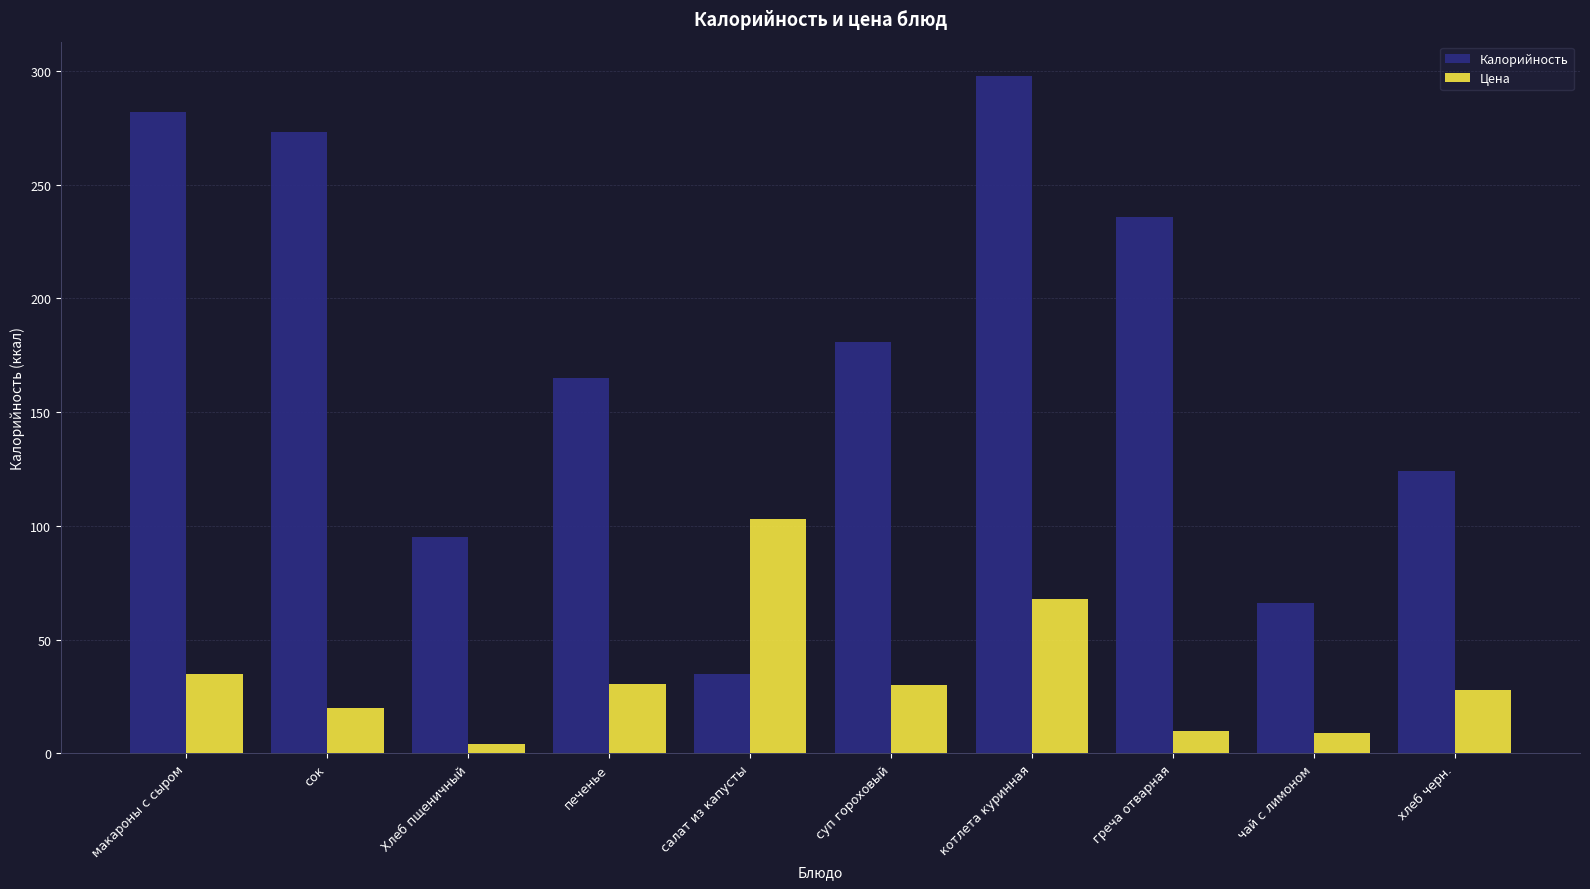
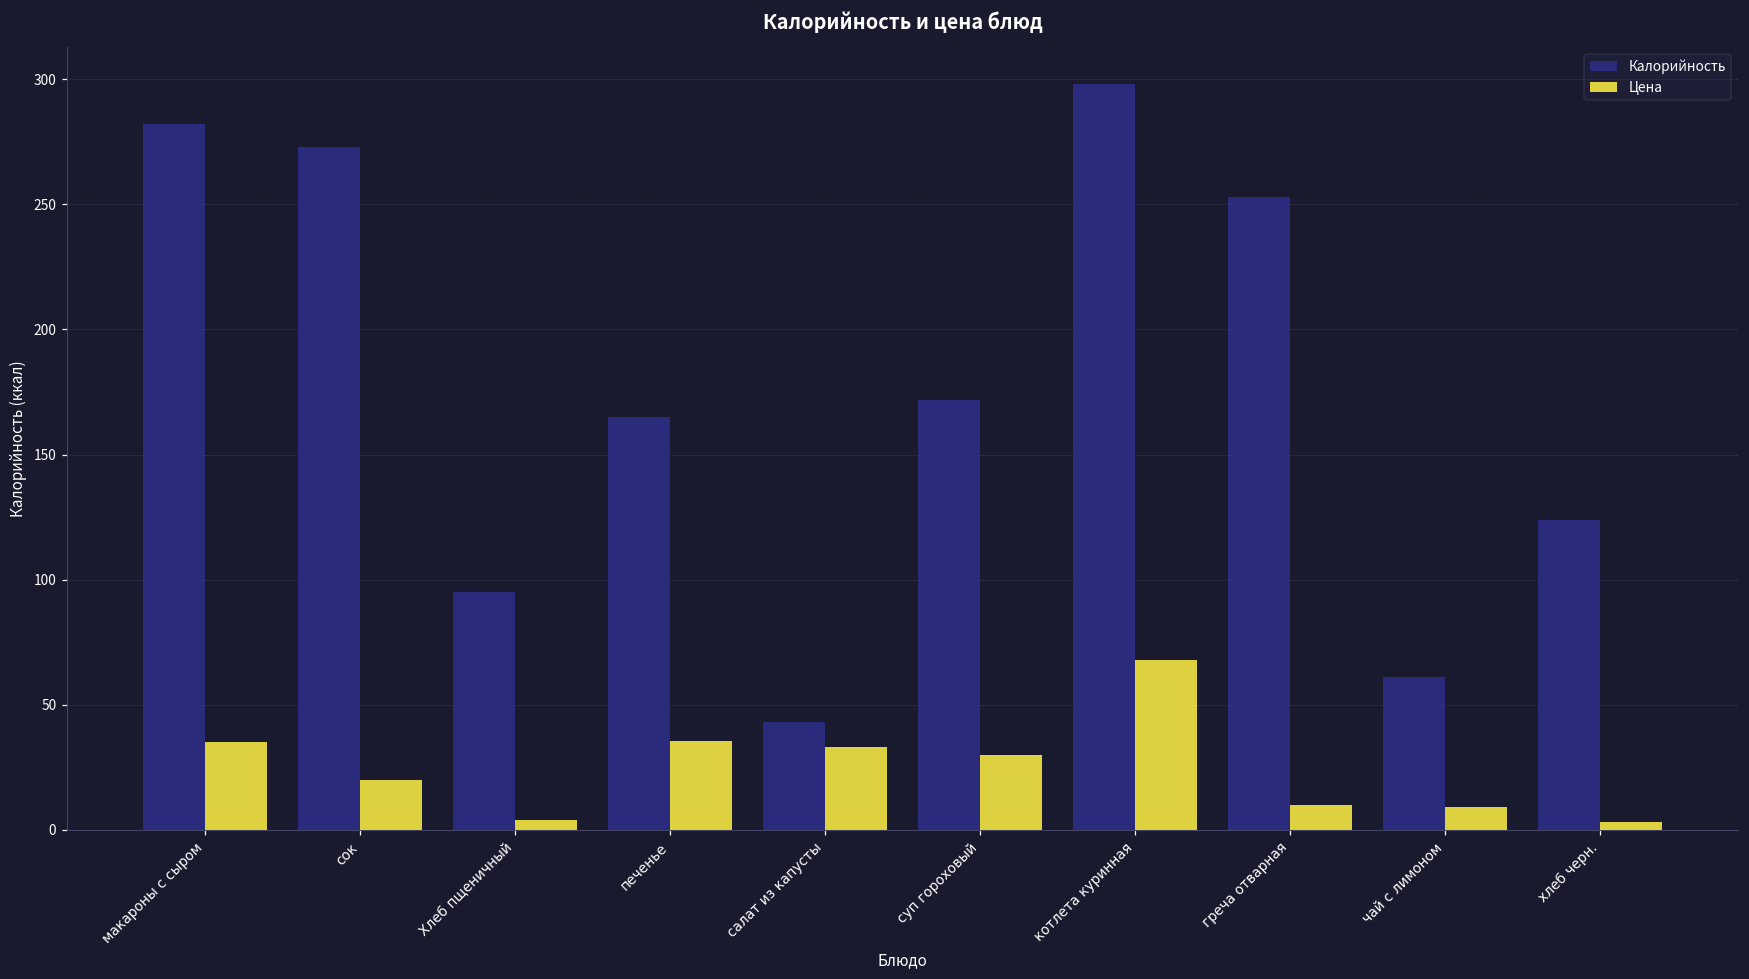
Цена, печенье: 31 -> 36
Калорийность, салат из капусты: 35 -> 43
Цена, салат из капусты: 103 -> 33
Калорийность, суп гороховый: 181 -> 172
Калорийность, греча отварная: 236 -> 253
Калорийность, чай с лимоном: 66 -> 61
Цена, хлеб черн.: 28 -> 3
